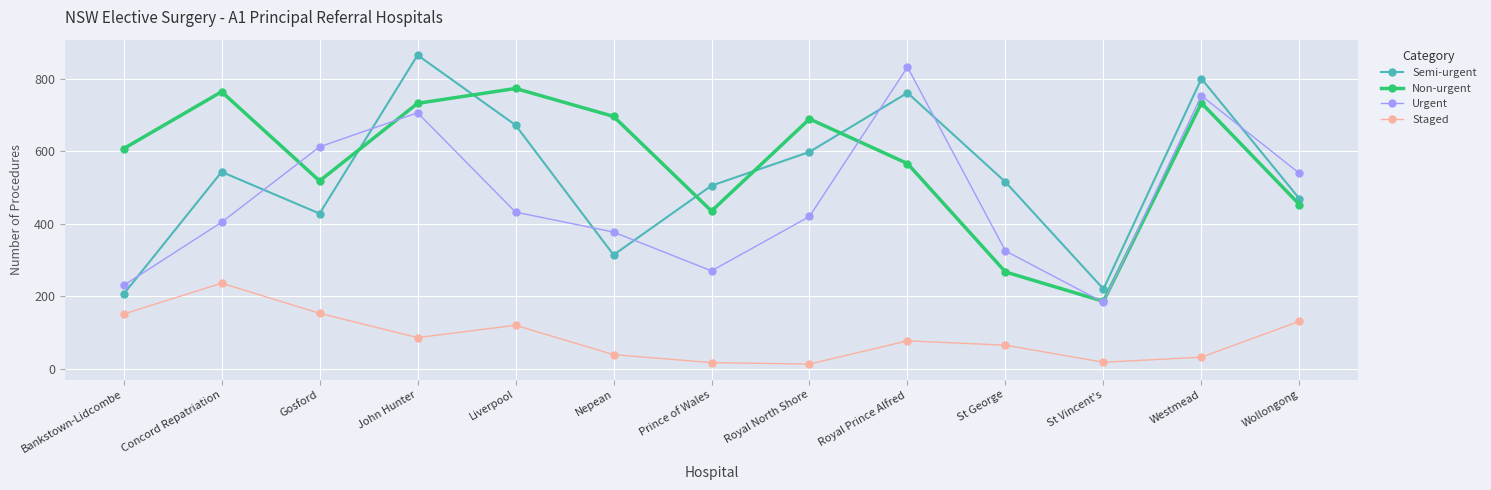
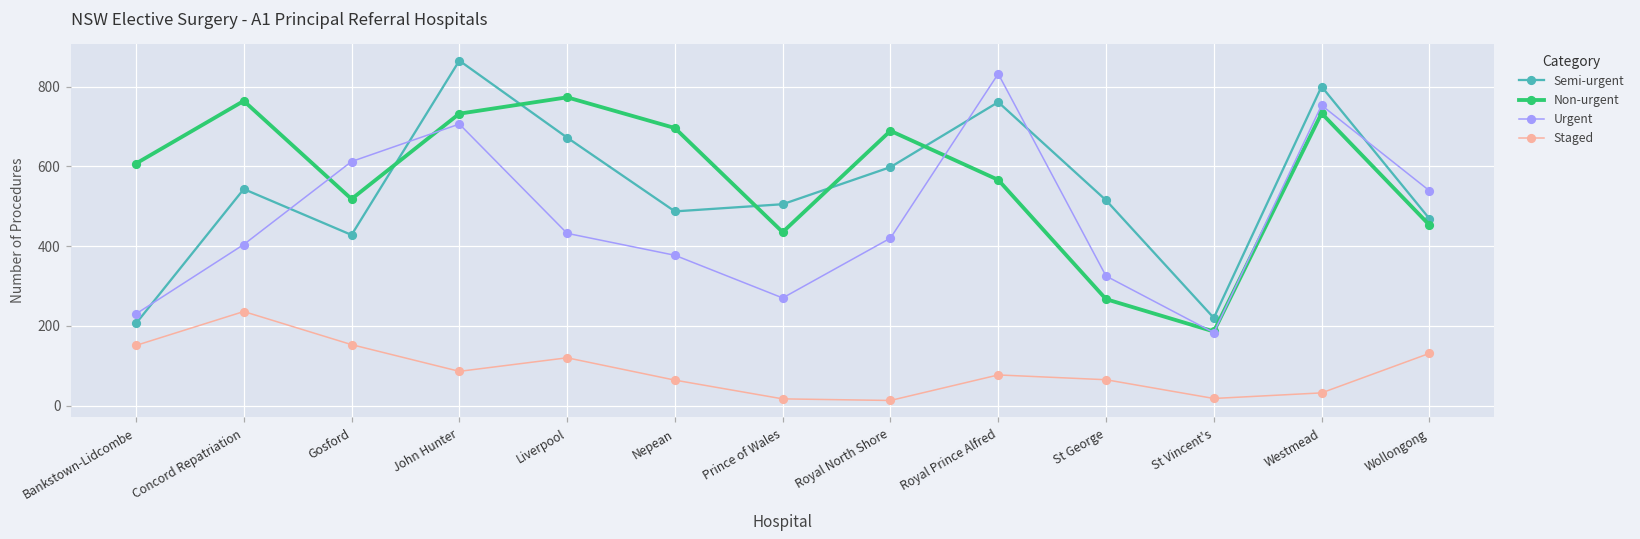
Semi-urgent, Nepean: 310 -> 490
Staged, Nepean: 40 -> 60
